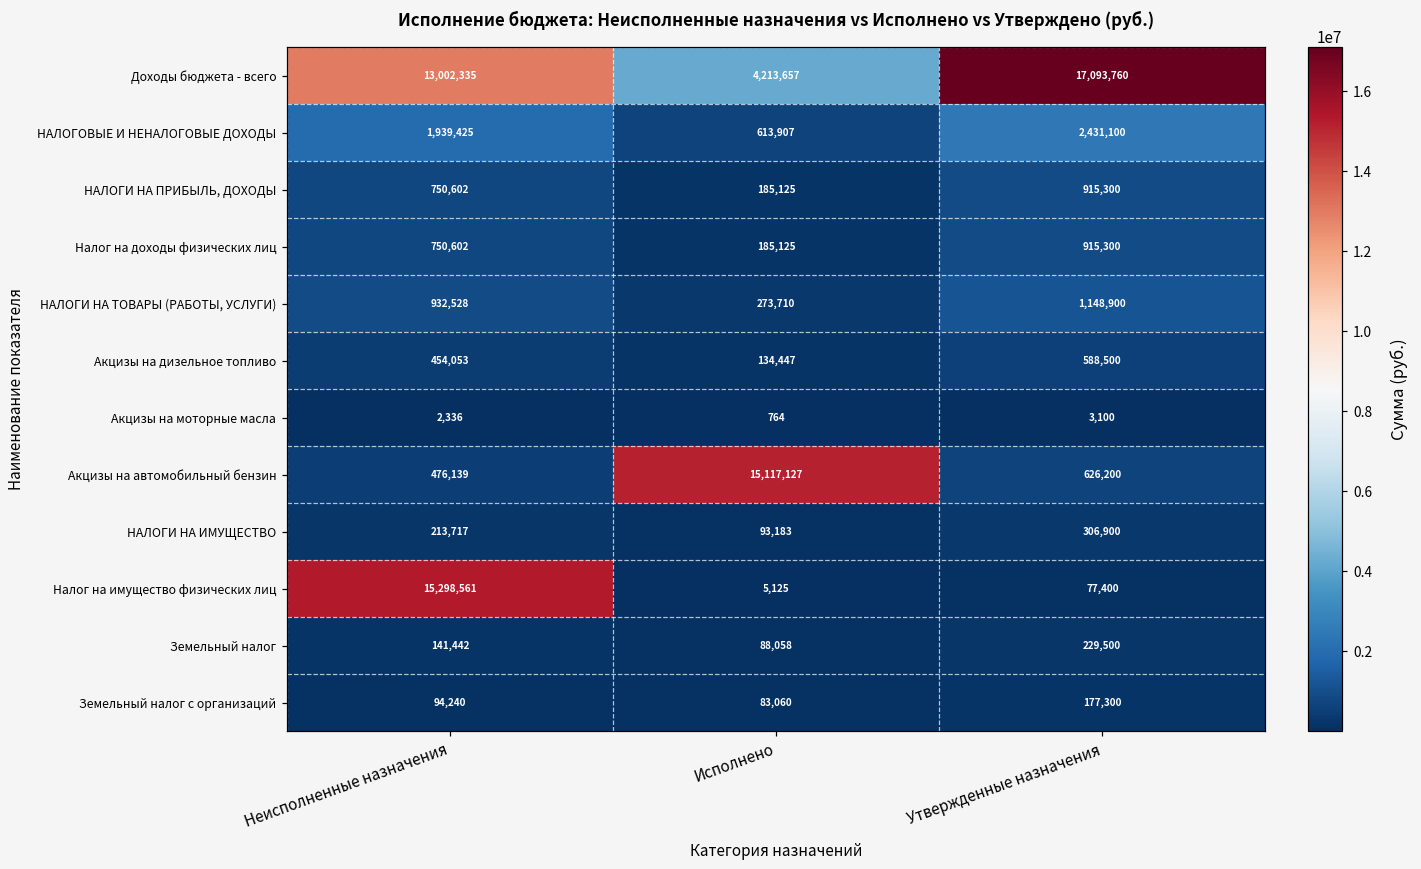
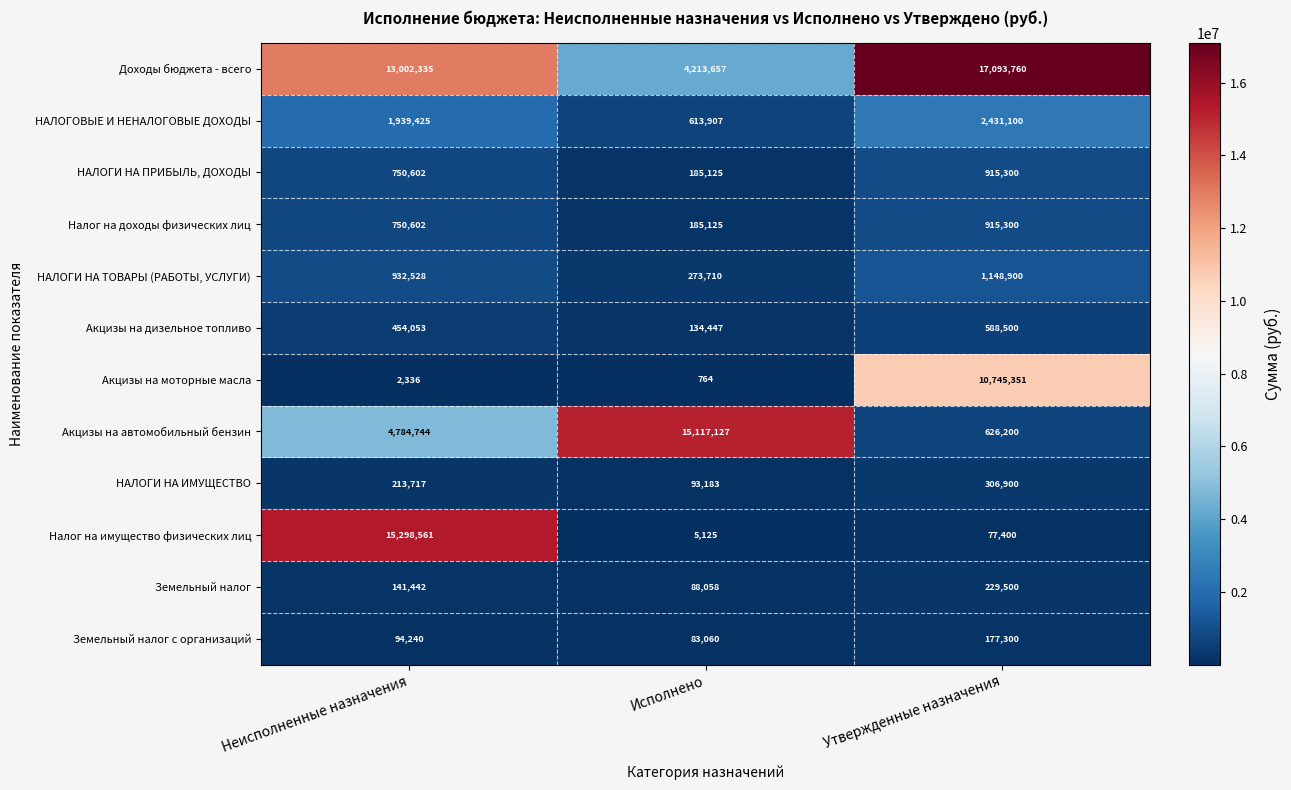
Акцизы на моторные масла, Утвержденные назначения: 3,100 -> 10,745,351
Акцизы на автомобильный бензин, Неисполненные назначения: 476,139 -> 4,784,744
